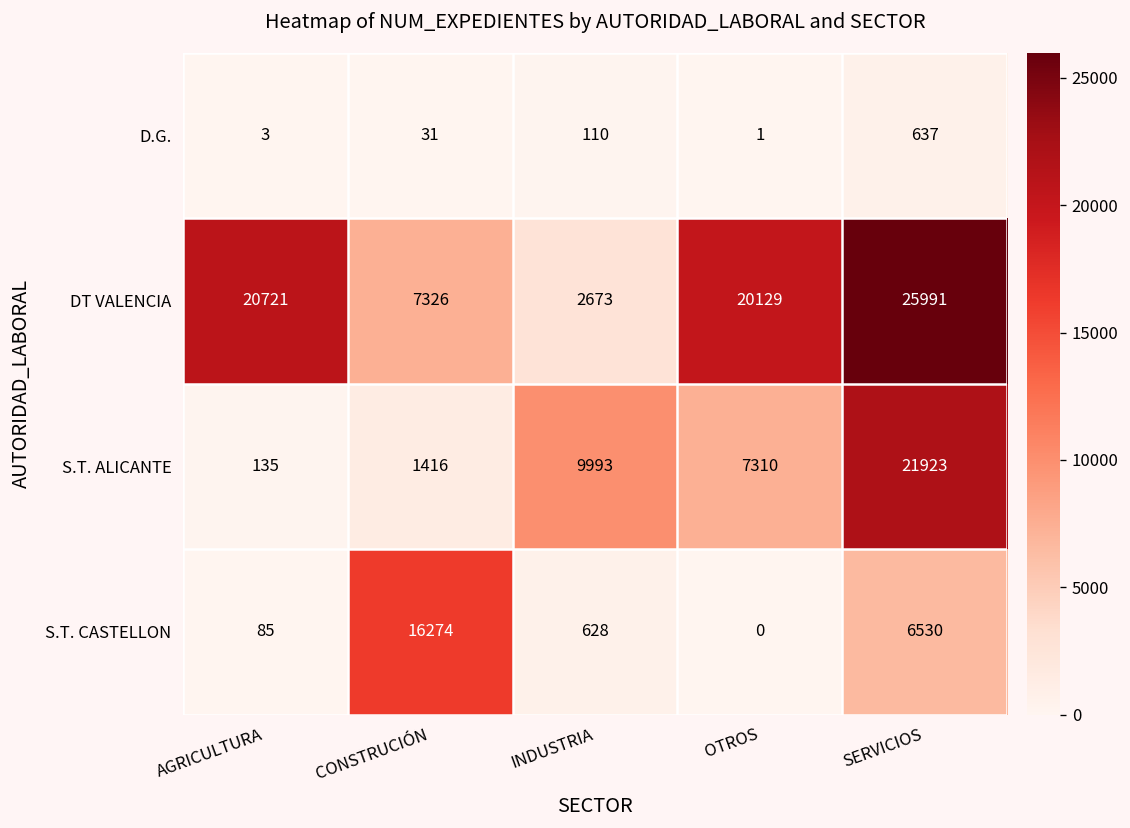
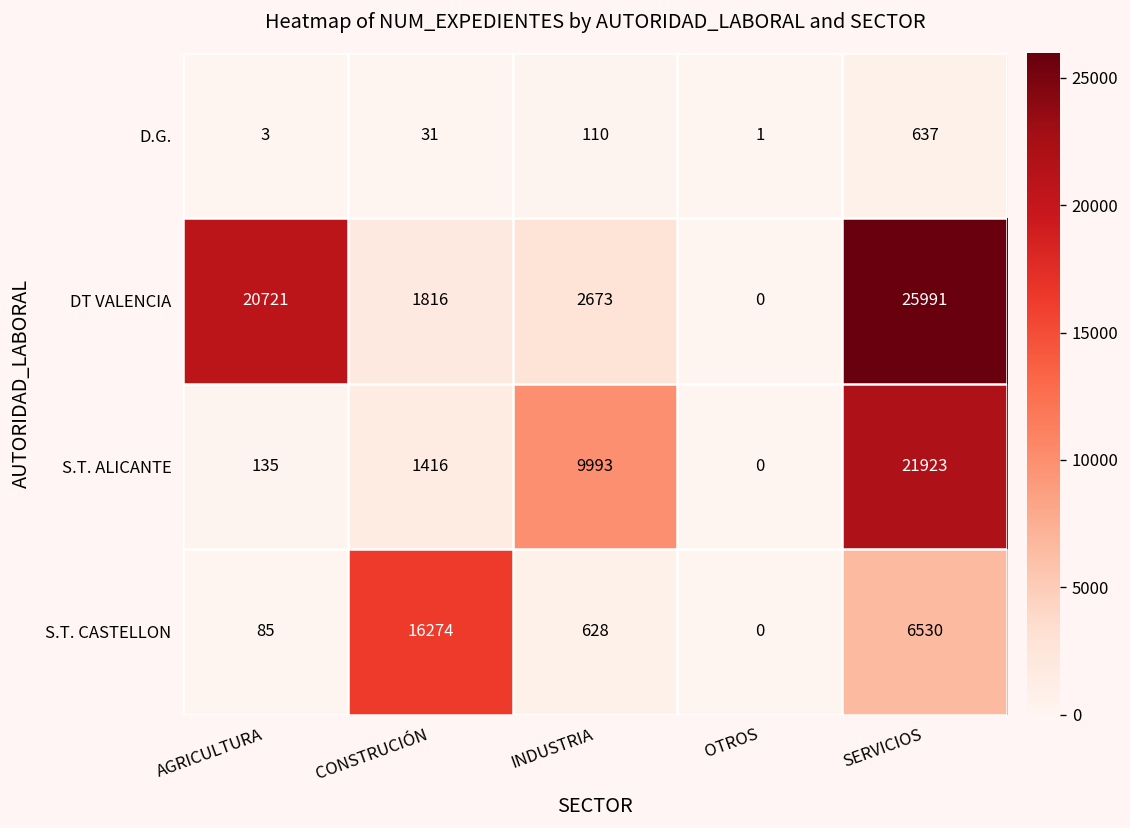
DT VALENCIA, CONSTRUCIÓN: 7326 -> 1816
DT VALENCIA, OTROS: 20129 -> 0
S.T. ALICANTE, OTROS: 7310 -> 0
